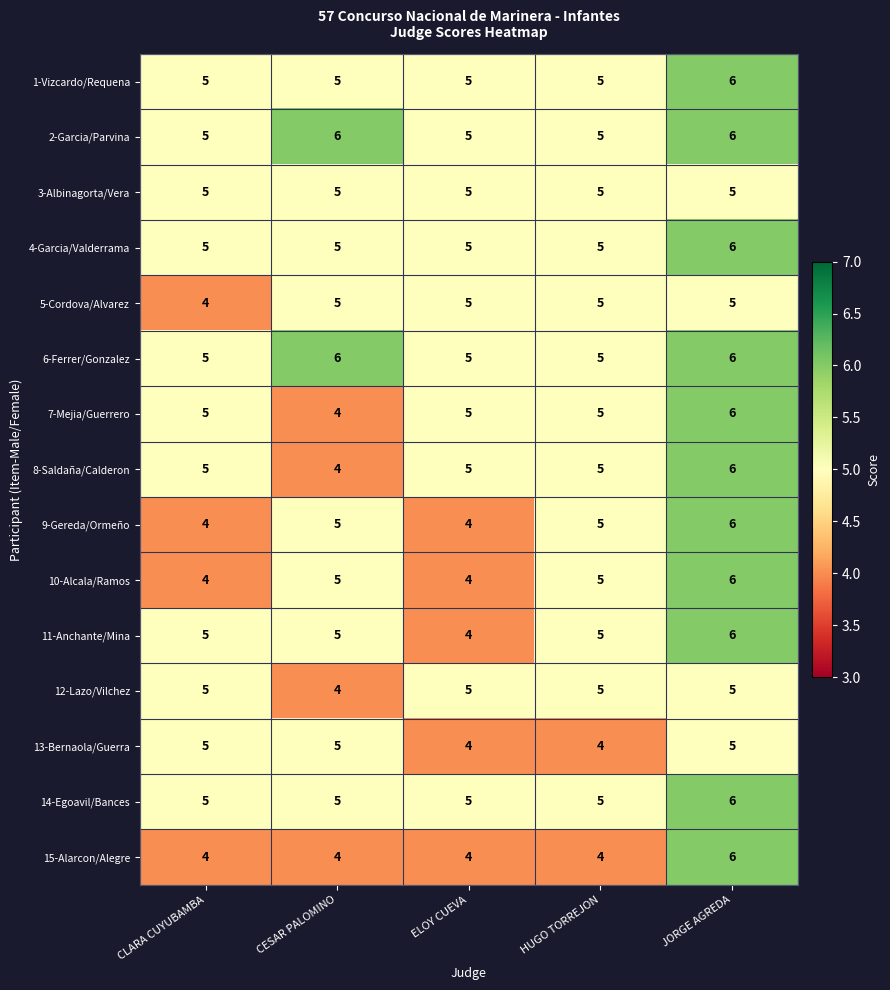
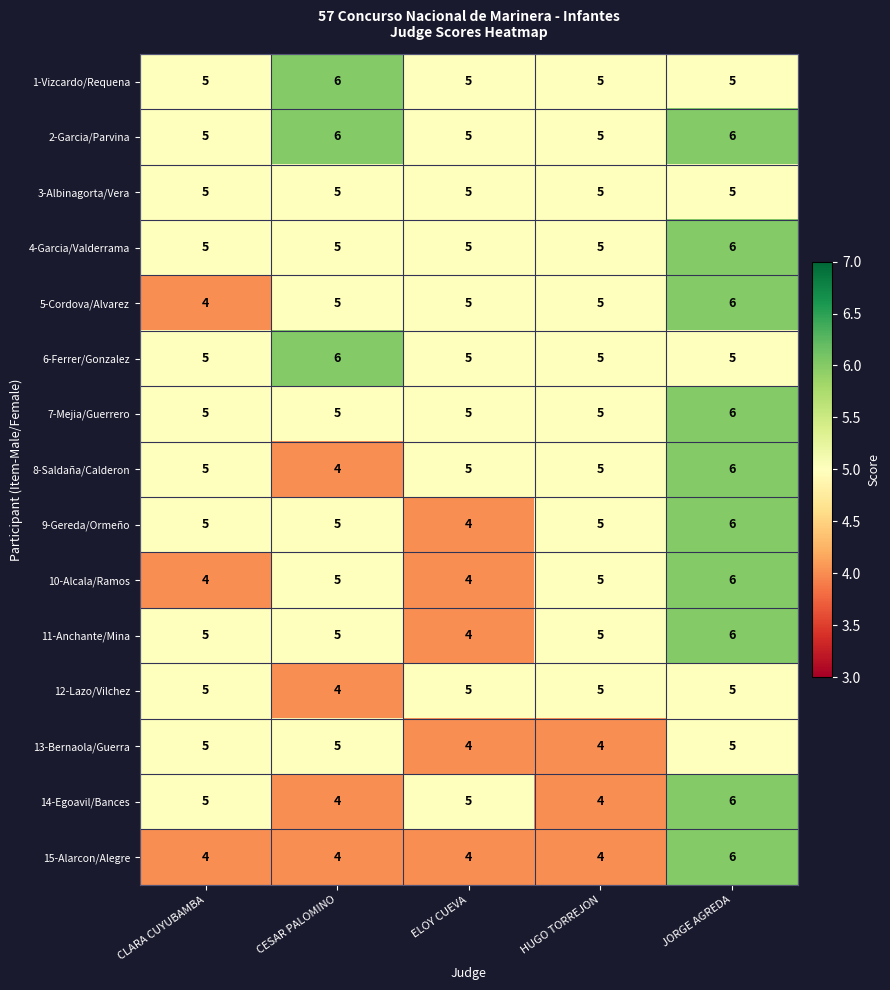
1-Vizcardo/Requena, CESAR PALOMINO: 5 -> 6
1-Vizcardo/Requena, JORGE AGREDA: 6 -> 5
5-Cordova/Alvarez, JORGE AGREDA: 5 -> 6
6-Ferrer/Gonzalez, JORGE AGREDA: 6 -> 5
7-Mejia/Guerrero, CESAR PALOMINO: 4 -> 5
9-Gereda/Ormeño, CLARA CUYUBAMBA: 4 -> 5
14-Egoavil/Bances, CESAR PALOMINO: 5 -> 4
14-Egoavil/Bances, HUGO TORREJON: 5 -> 4
